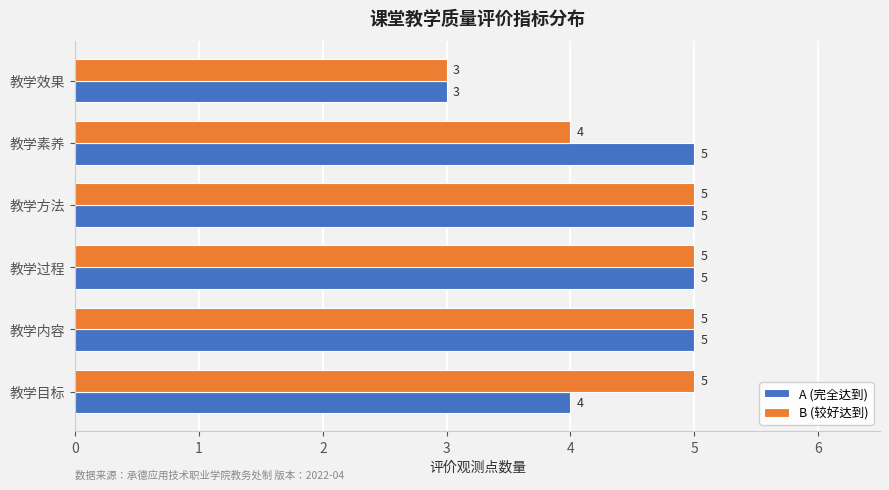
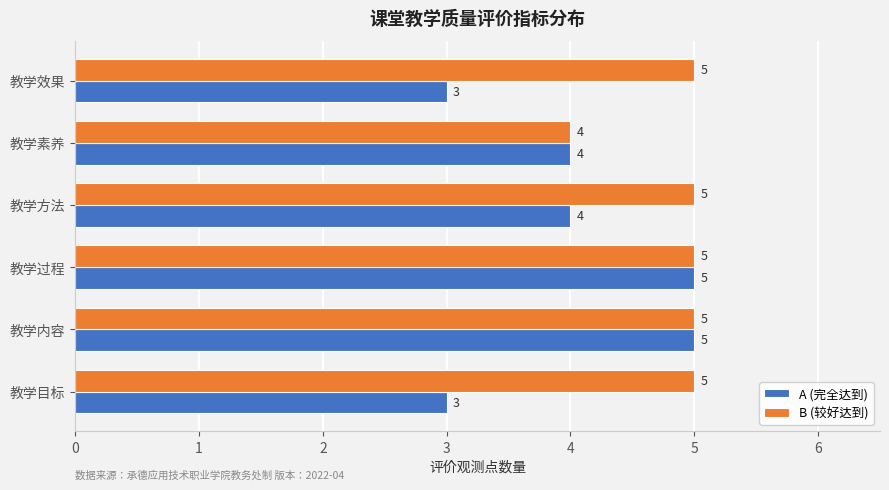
B (较好达到), 教学效果: 3 -> 5
A (完全达到), 教学素养: 5 -> 4
A (完全达到), 教学方法: 5 -> 4
A (完全达到), 教学目标: 4 -> 3
